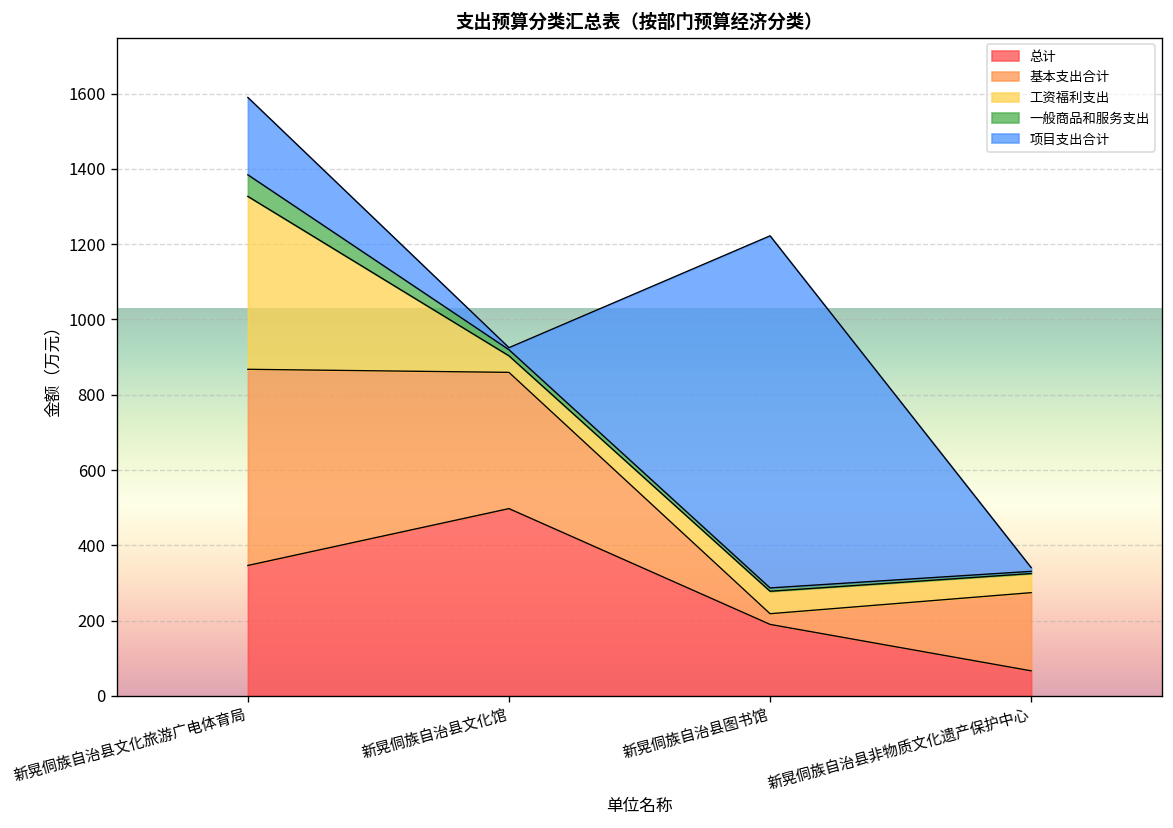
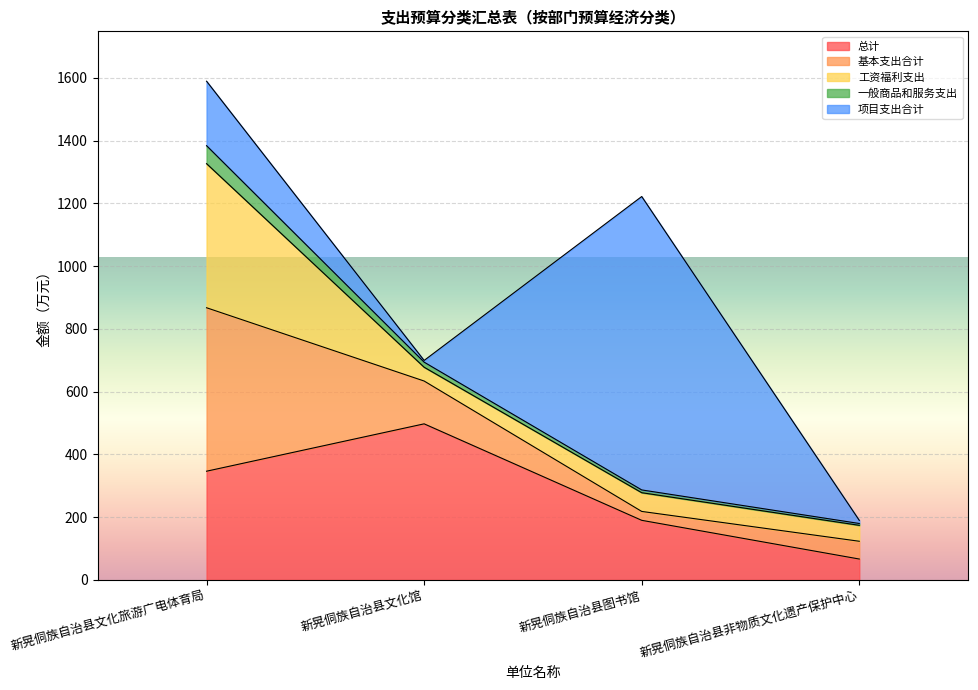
基本支出合计, 新晃侗族自治县文化馆: 360 -> 140
基本支出合计, 新晃侗族自治县非物质文化遗产保护中心: 210 -> 60
